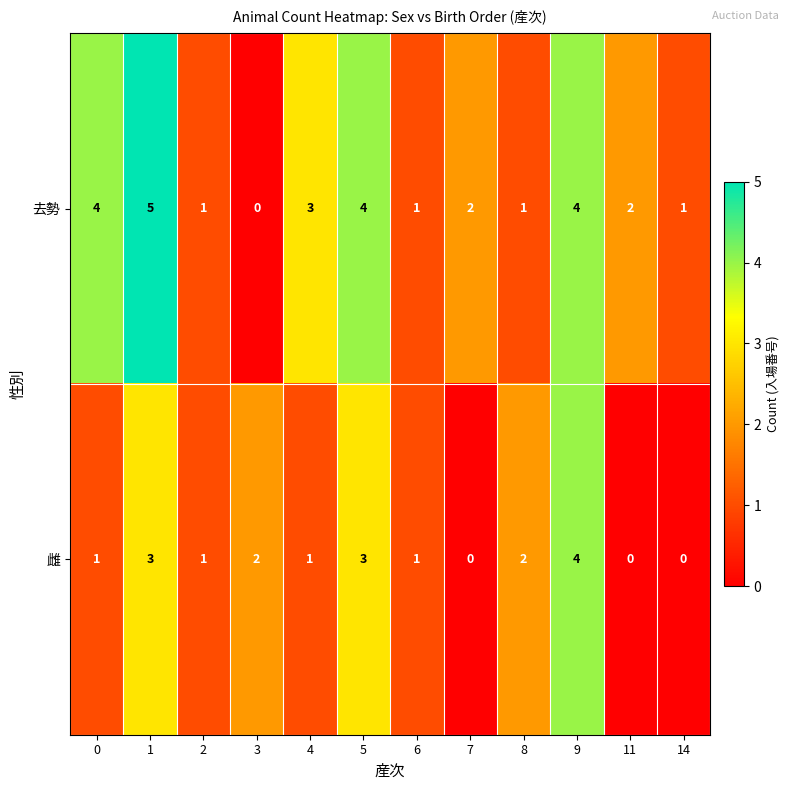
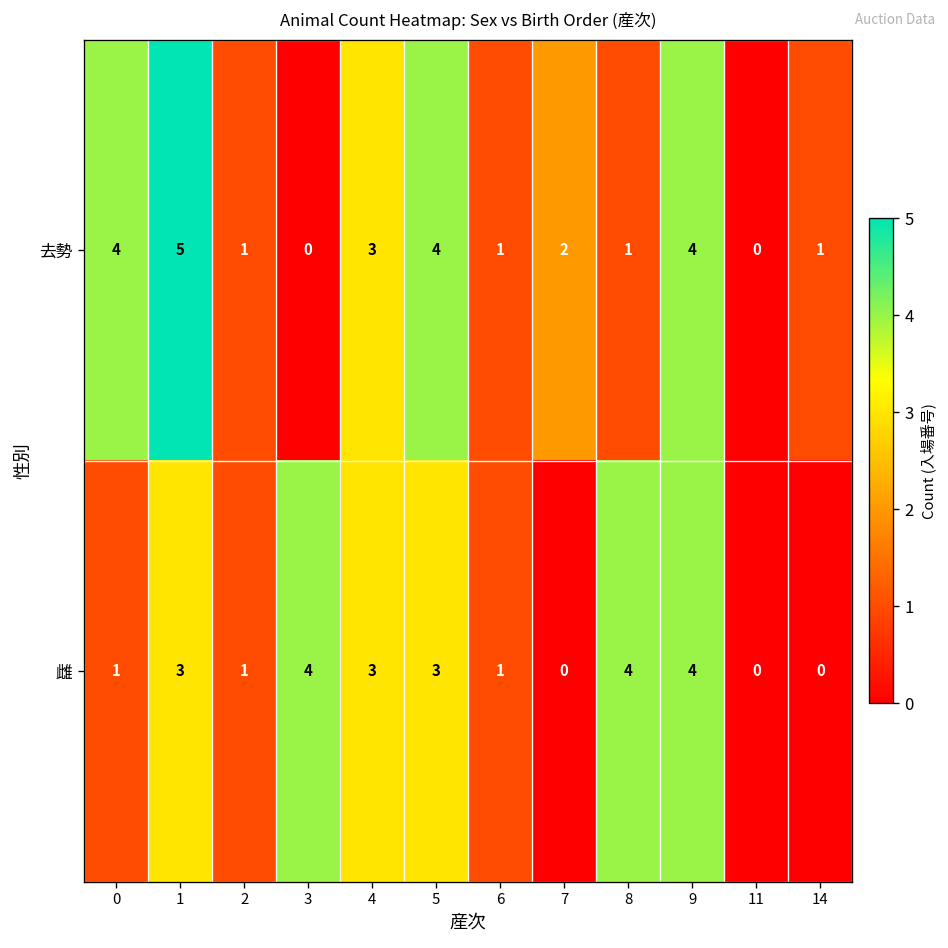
去勢, 11: 2 -> 0
雌, 3: 2 -> 4
雌, 4: 1 -> 3
雌, 8: 2 -> 4
